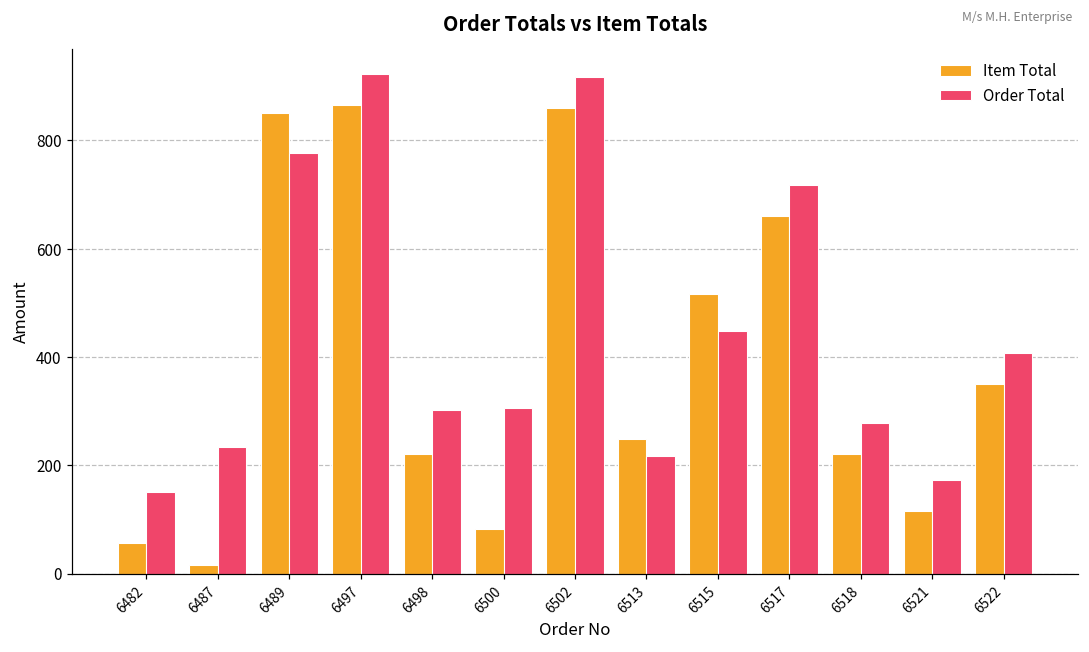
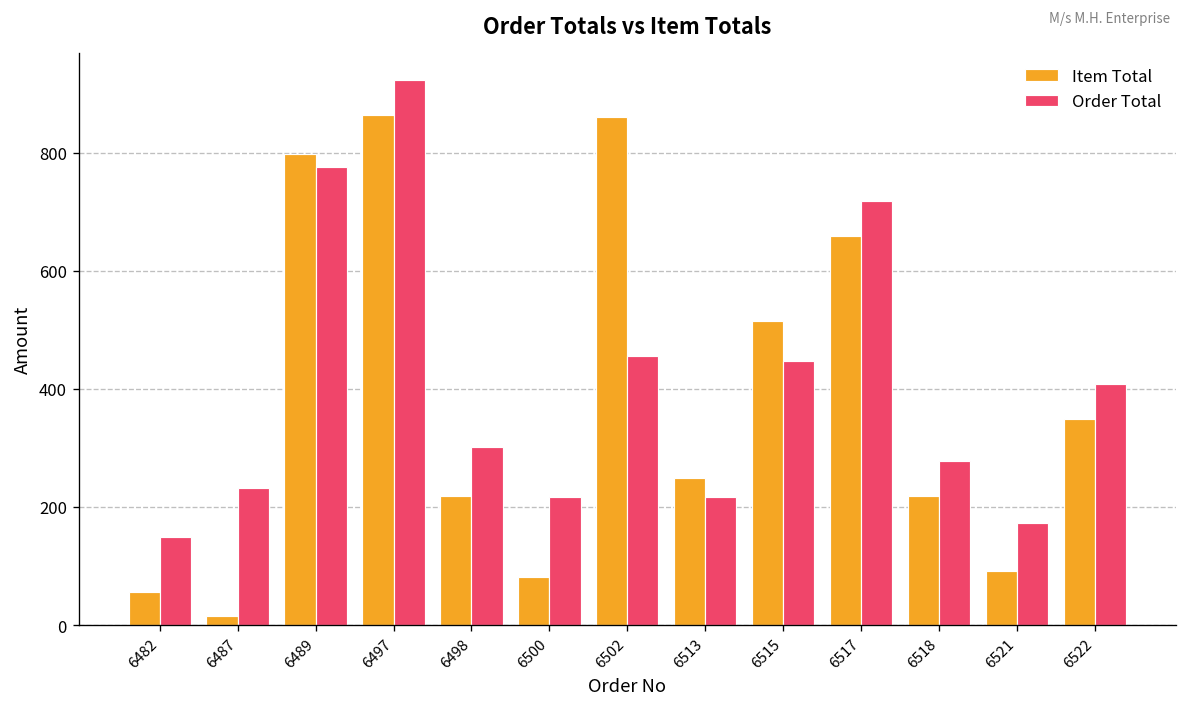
Item Total, 6489: 850 -> 800
Order Total, 6500: 310 -> 220
Order Total, 6502: 920 -> 460
Item Total, 6521: 120 -> 90
